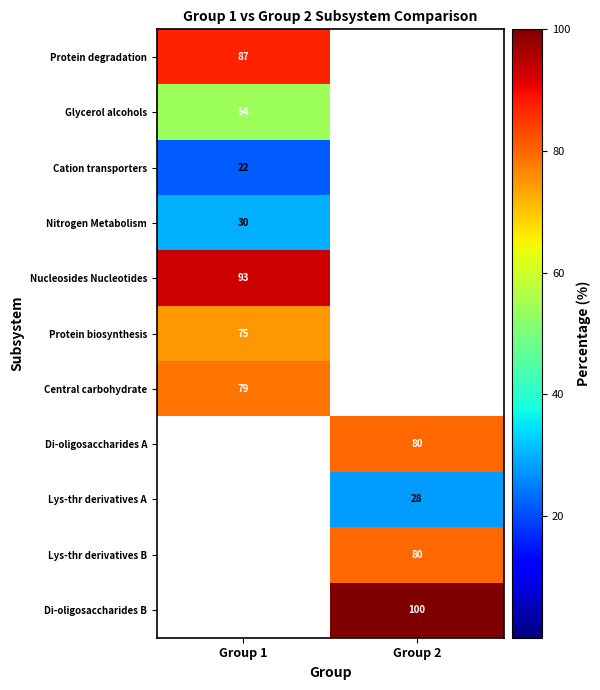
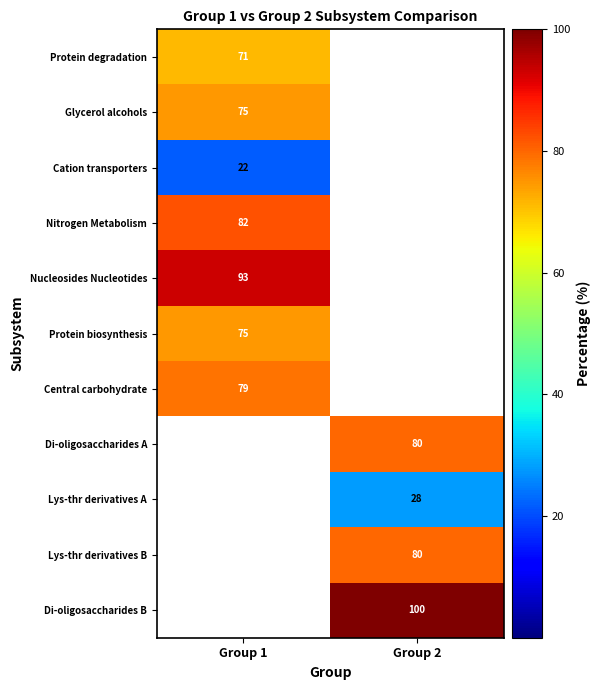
Protein degradation, Group 1: 87 -> 71
Glycerol alcohols, Group 1: 54 -> 75
Nitrogen Metabolism, Group 1: 30 -> 82
